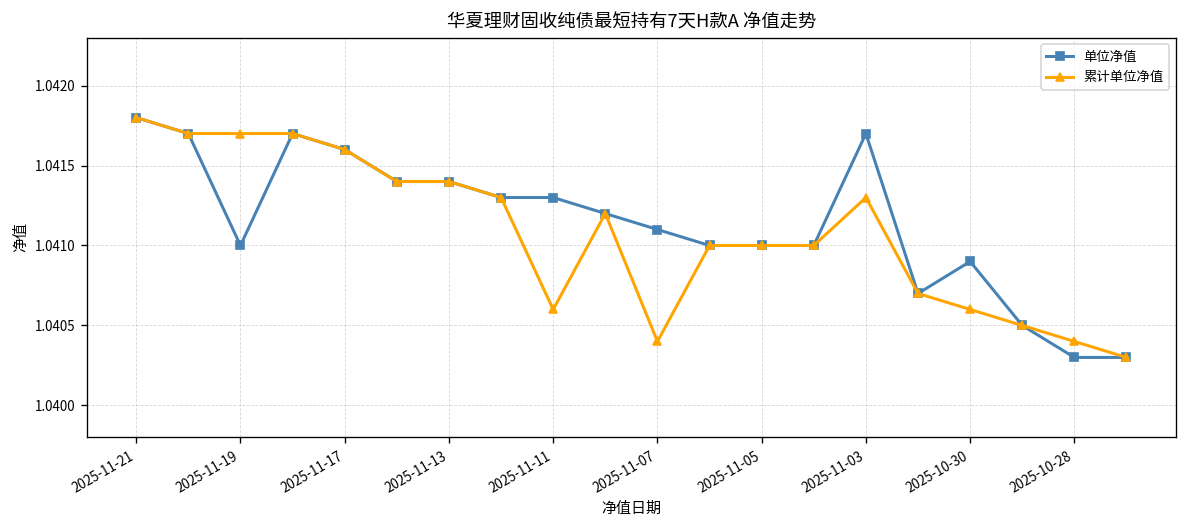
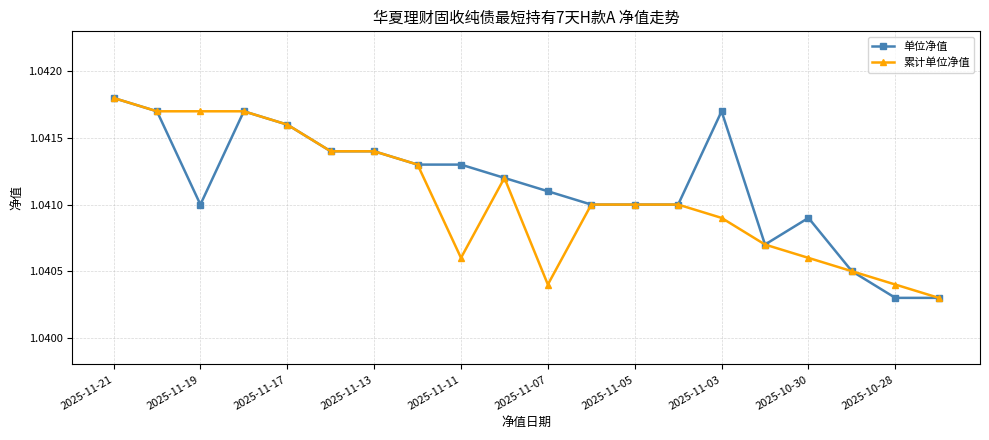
累计单位净值, 2025-11-03: 1.0413 -> 1.0409
